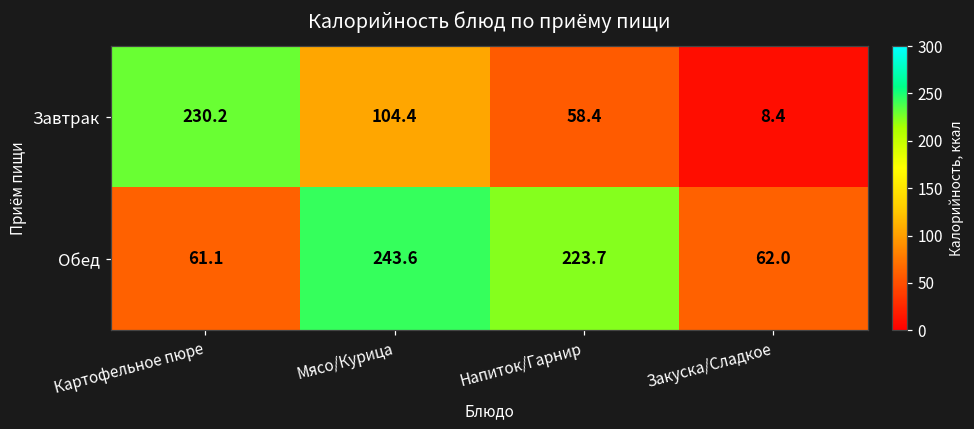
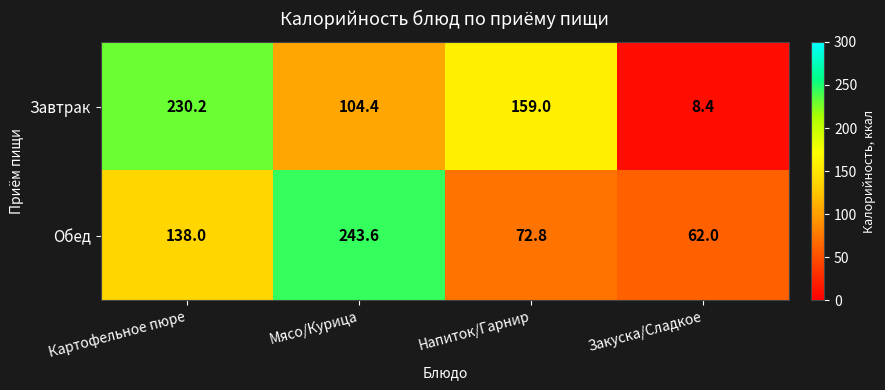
Завтрак, Напиток/Гарнир: 58.4 -> 159.0
Обед, Картофельное пюре: 61.1 -> 138.0
Обед, Напиток/Гарнир: 223.7 -> 72.8
